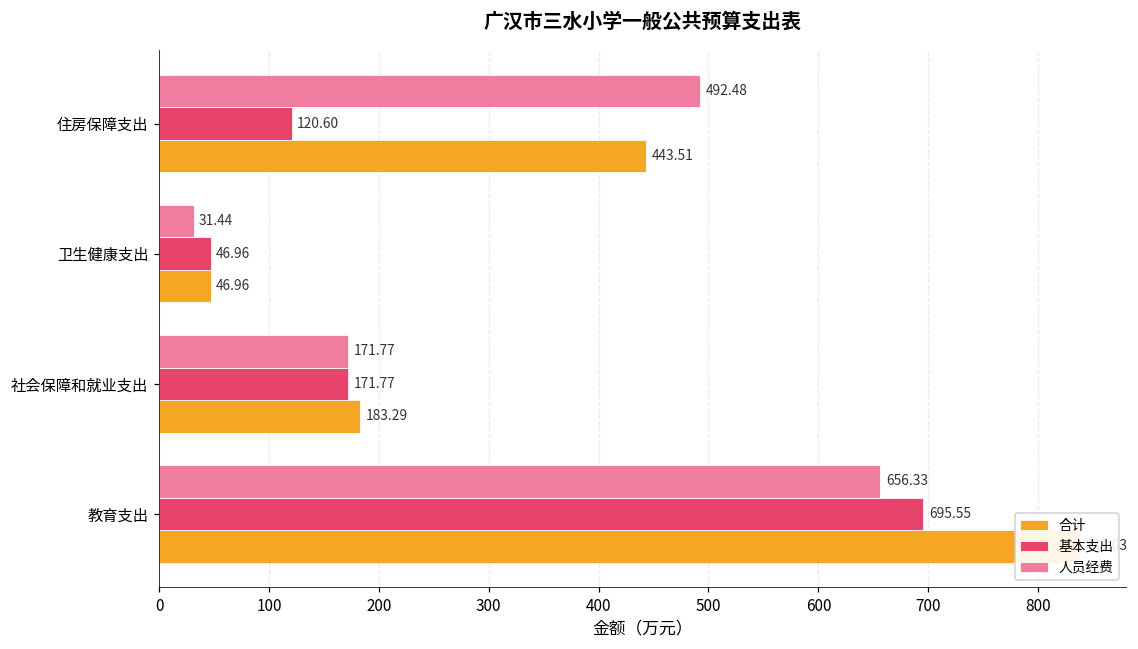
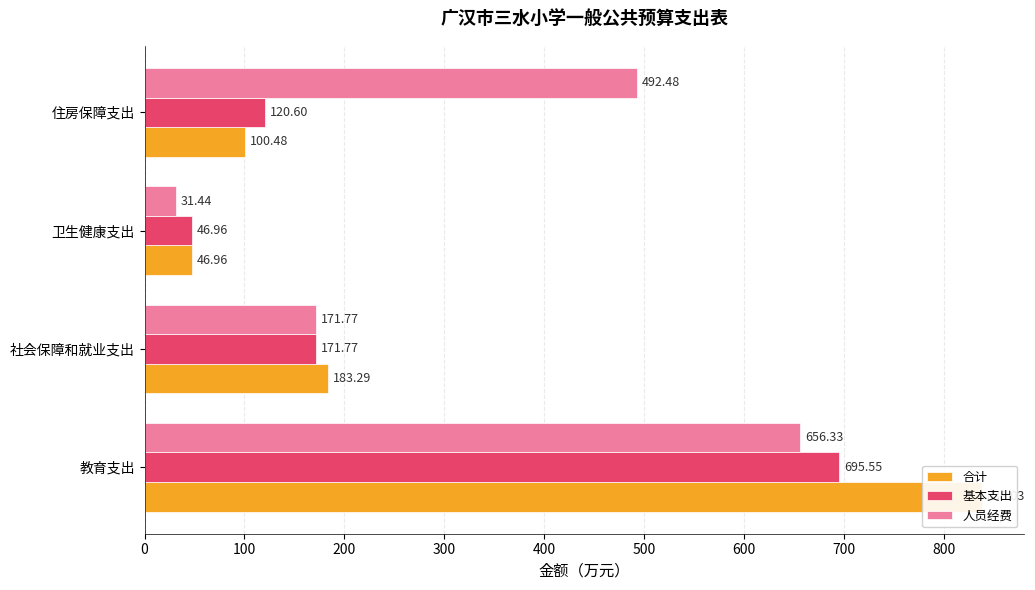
合计, 住房保障支出: 443.51 -> 100.48
